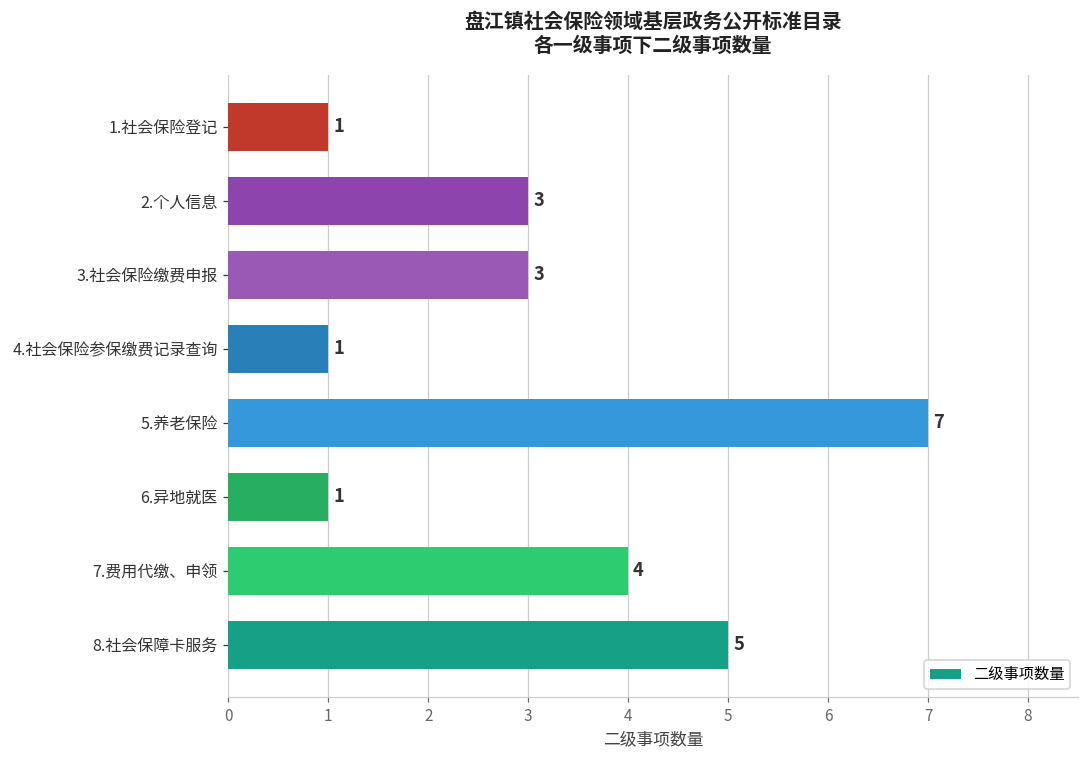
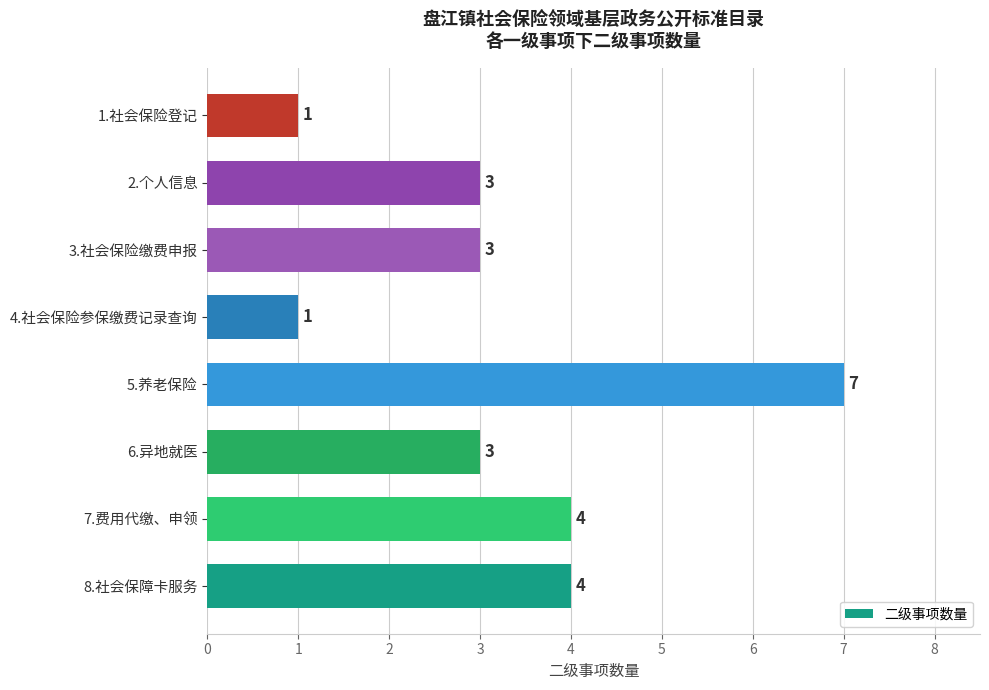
6.异地就医: 1 -> 3
8.社会保障卡服务: 5 -> 4
